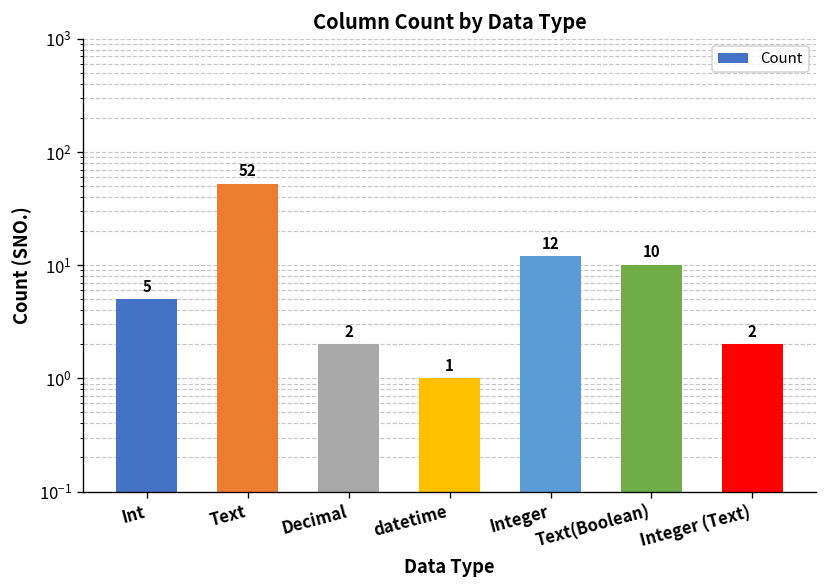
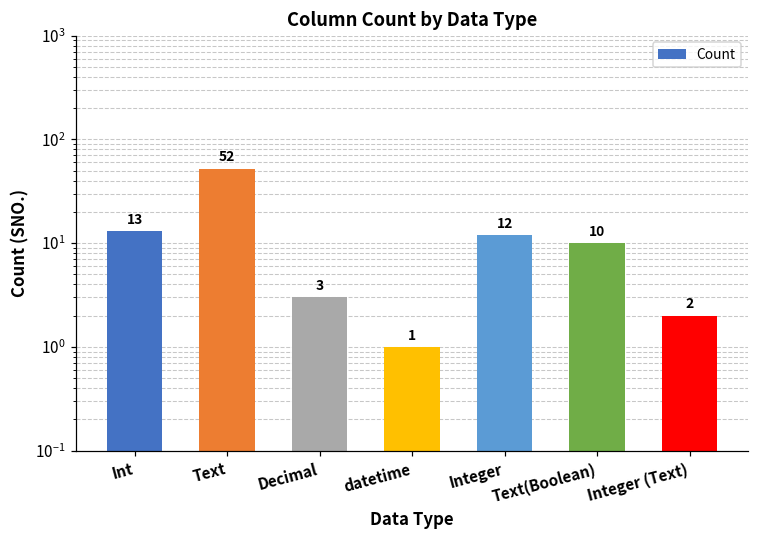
Int: 5 -> 13
Decimal: 2 -> 3
